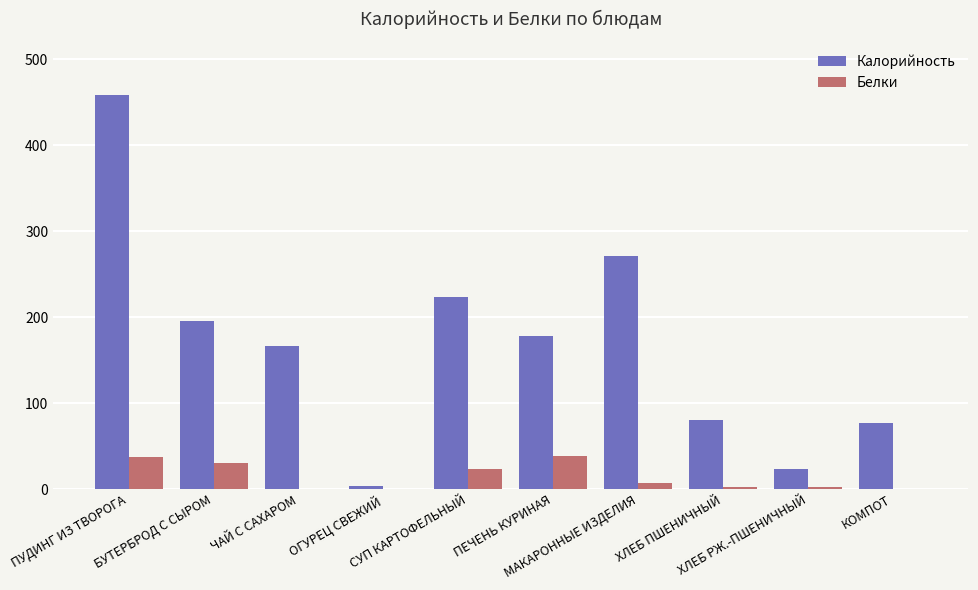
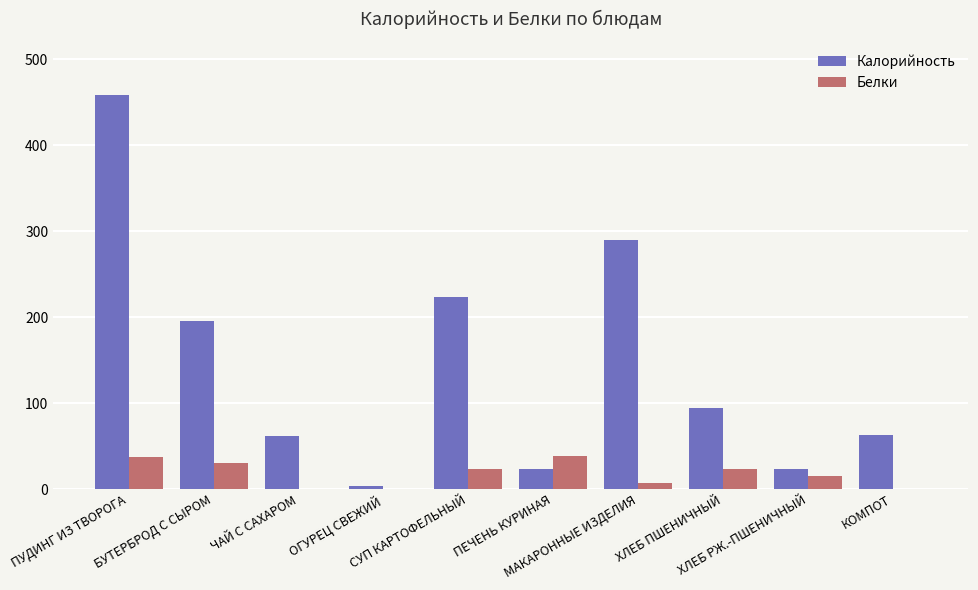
Калорийность, ЧАЙ С САХАРОМ: 170 -> 60
Калорийность, ПЕЧЕНЬ КУРИНАЯ: 180 -> 20
Калорийность, МАКАРОННЫЕ ИЗДЕЛИЯ: 270 -> 290
Калорийность, ХЛЕБ ПШЕНИЧНЫЙ: 80 -> 100
Белки, ХЛЕБ ПШЕНИЧНЫЙ: 0 -> 20
Белки, ХЛЕБ РЖ.-ПШЕНИЧНЫЙ: 0 -> 20
Калорийность, КОМПОТ: 80 -> 60
